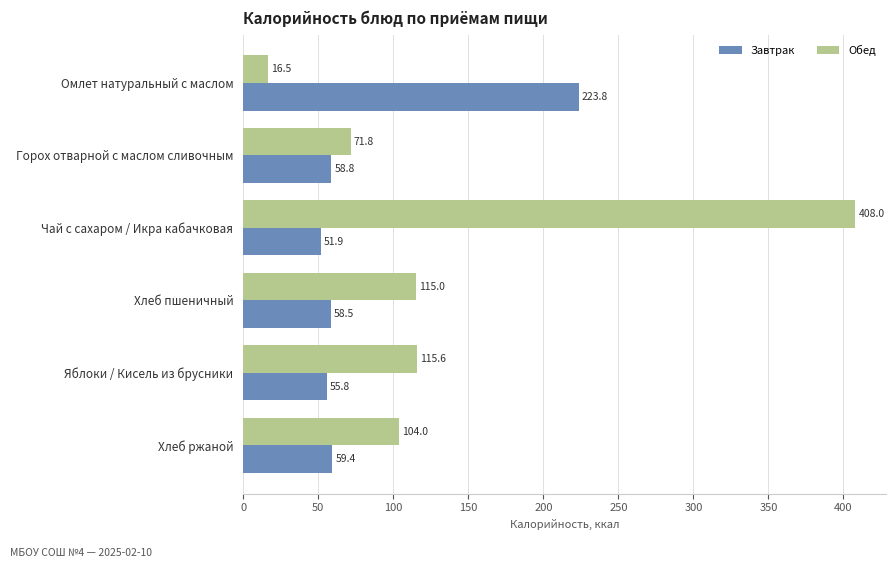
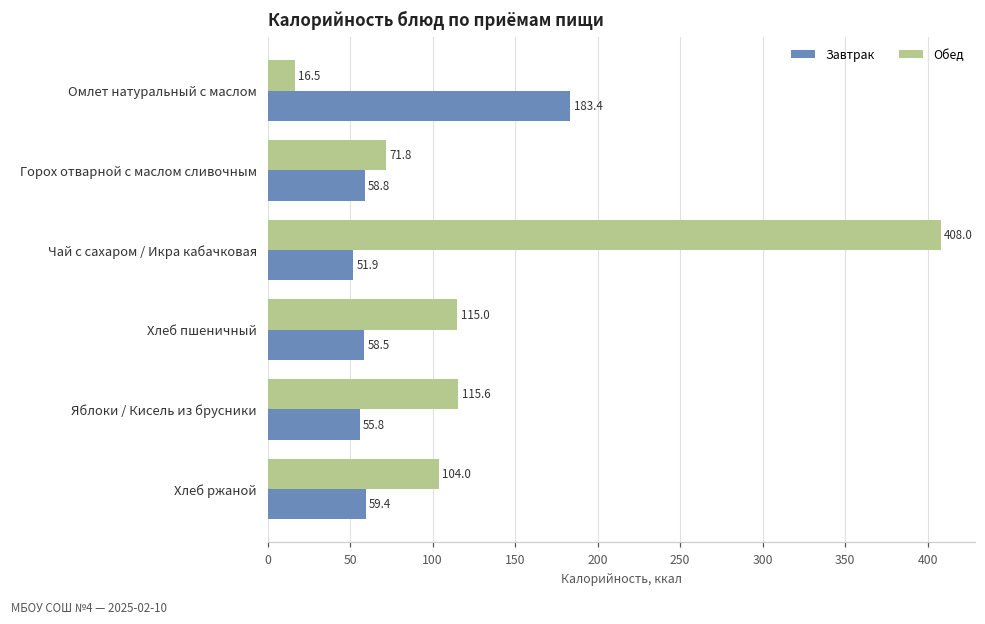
Завтрак, Омлет натуральный с маслом: 223.8 -> 183.4
